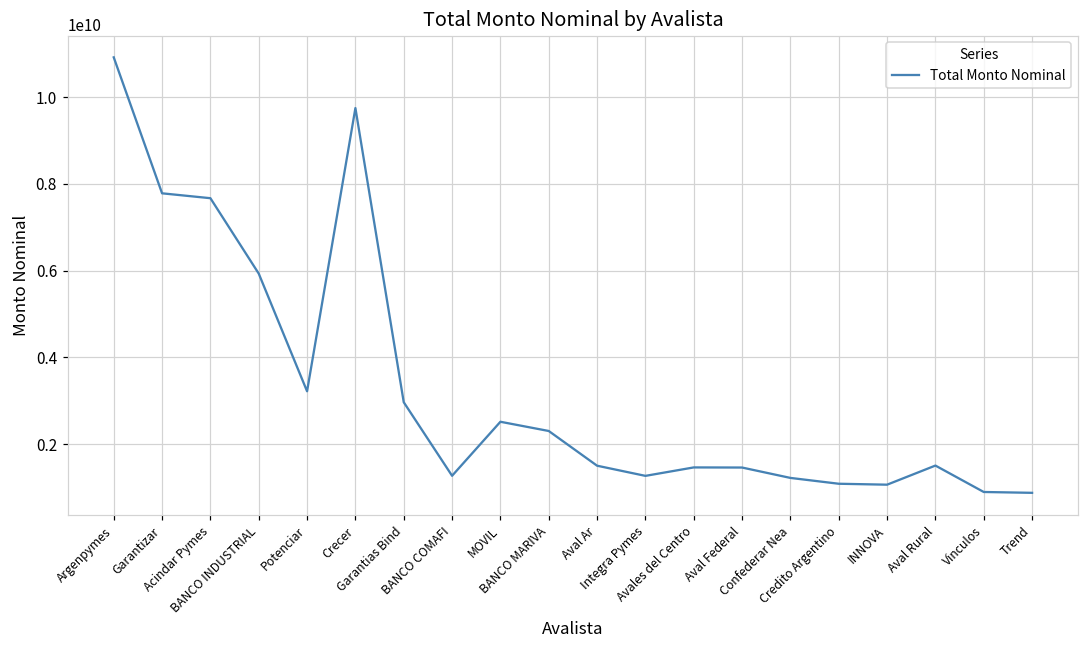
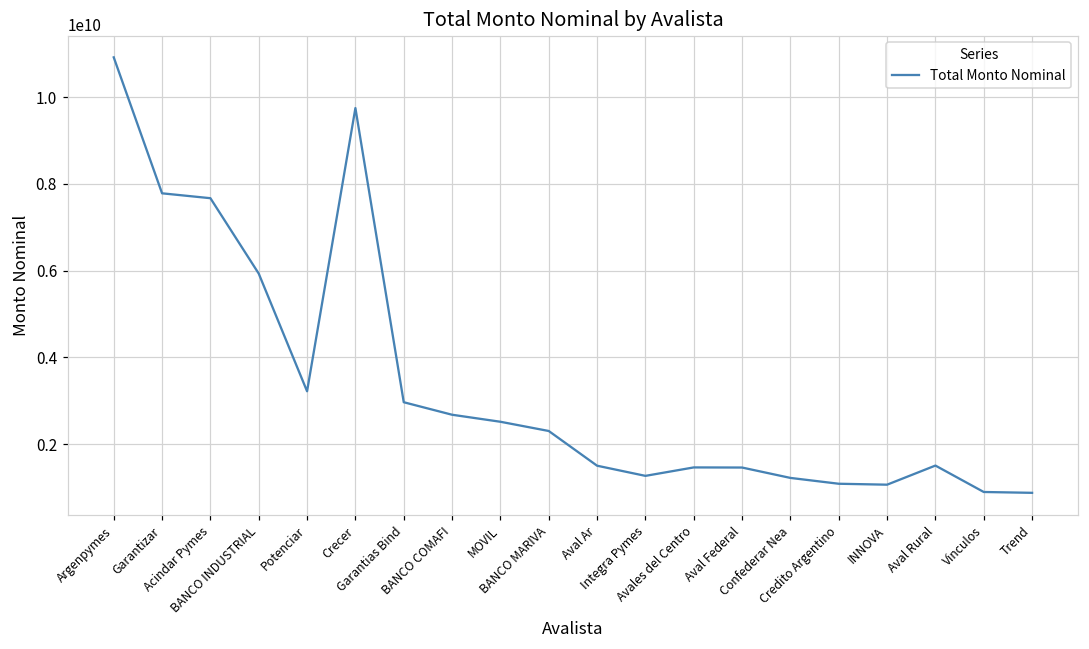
BANCO COMAFI: 1300000000 -> 2700000000
